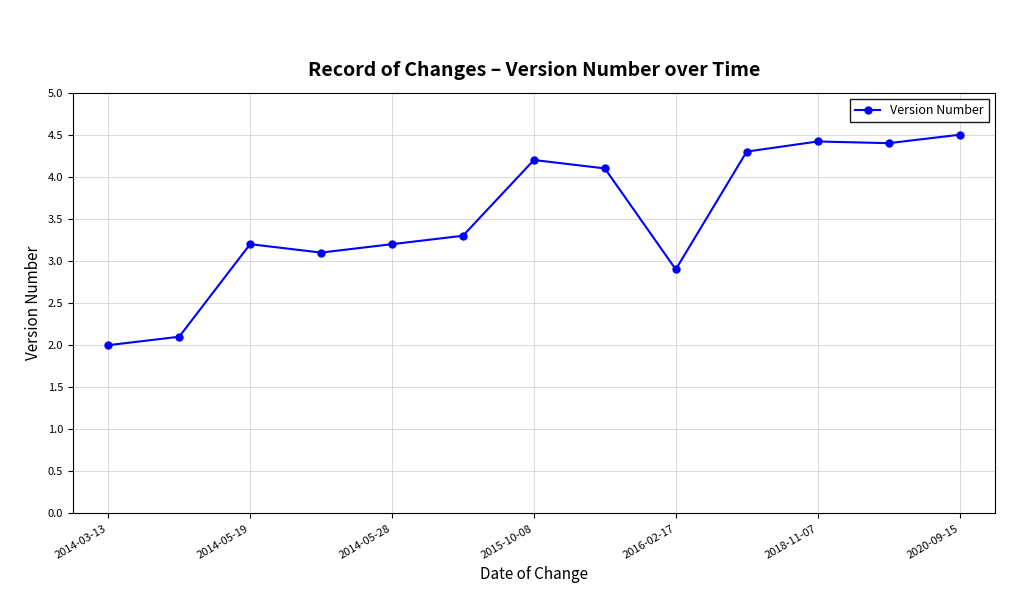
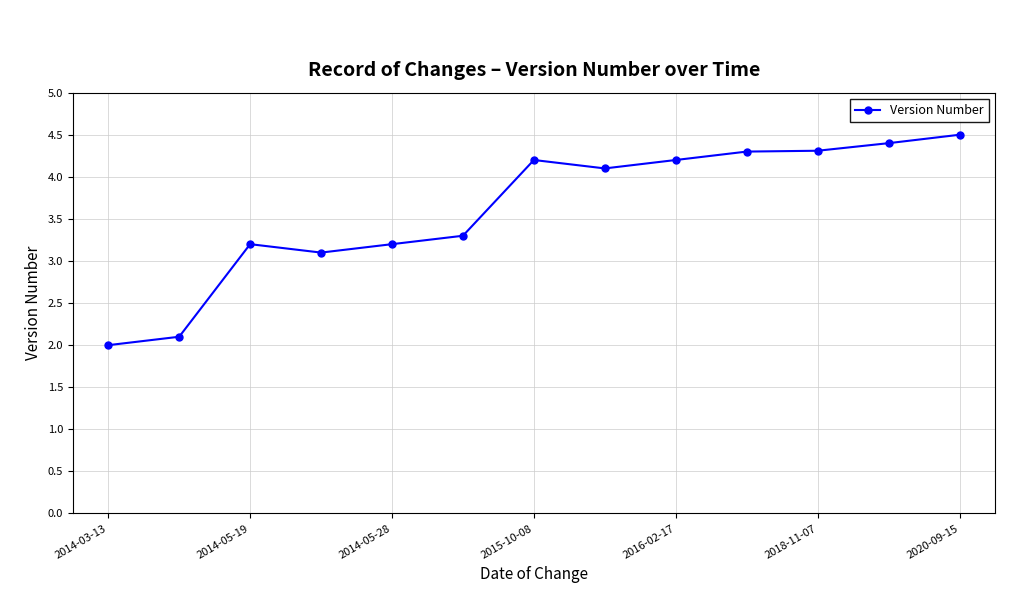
2016-02-17: 2.9 -> 4.2
2018-11-07: 4.4 -> 4.3
